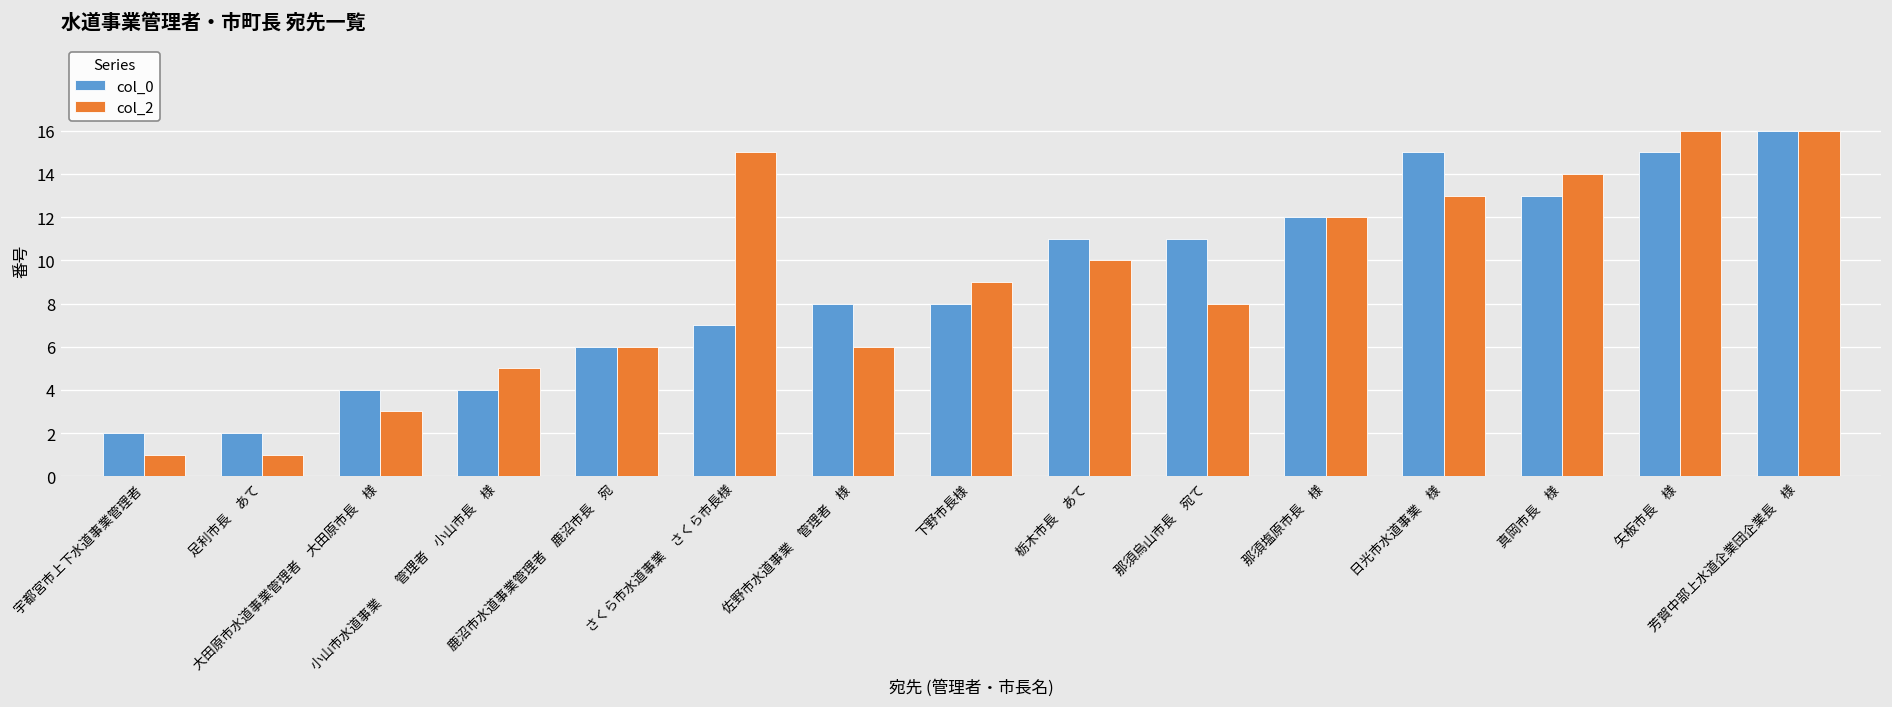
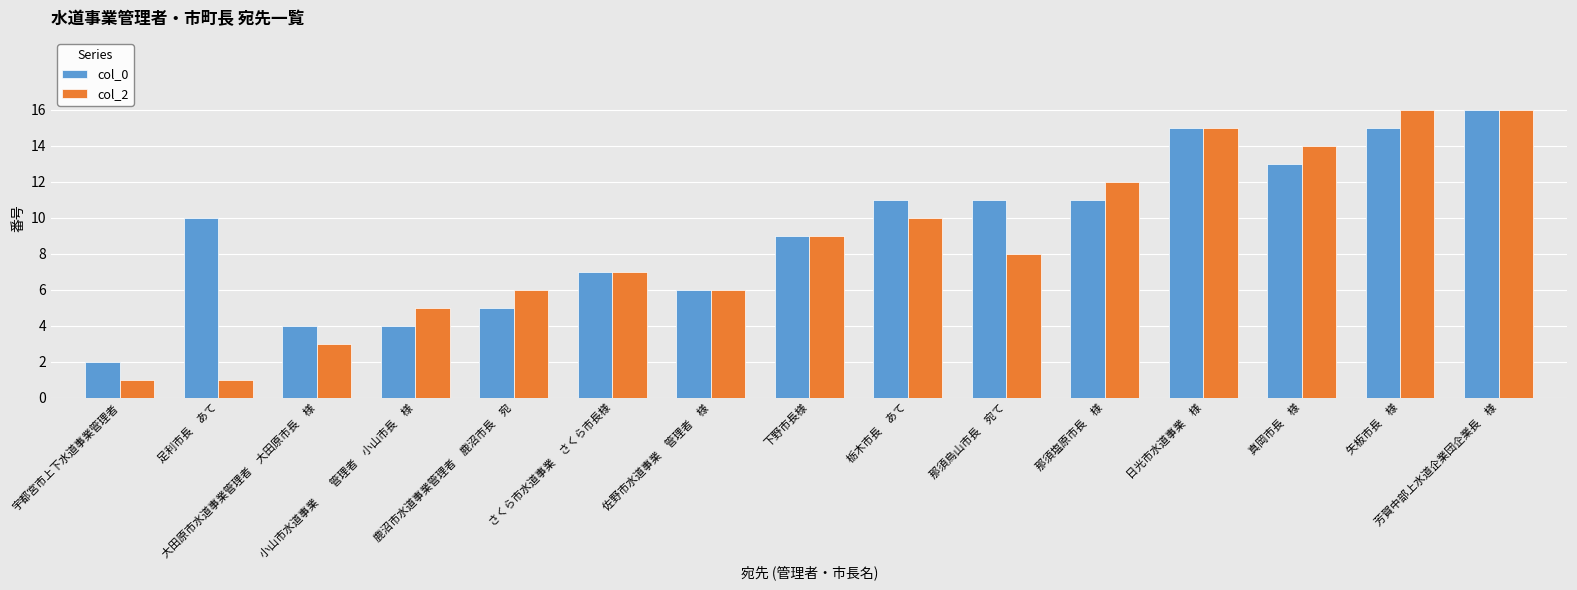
col_0, 足利市長 あて: 2 -> 10
col_0, 鹿沼市水道事業管理者 鹿沼市長 宛: 6 -> 5
col_2, さくら市水道事業 さくら市長様: 15 -> 7
col_0, 佐野市水道事業 管理者 様: 8 -> 6
col_0, 下野市長様: 8 -> 9
col_0, 那須塩原市長 様: 12 -> 11
col_2, 日光市水道事業 様: 13 -> 15
